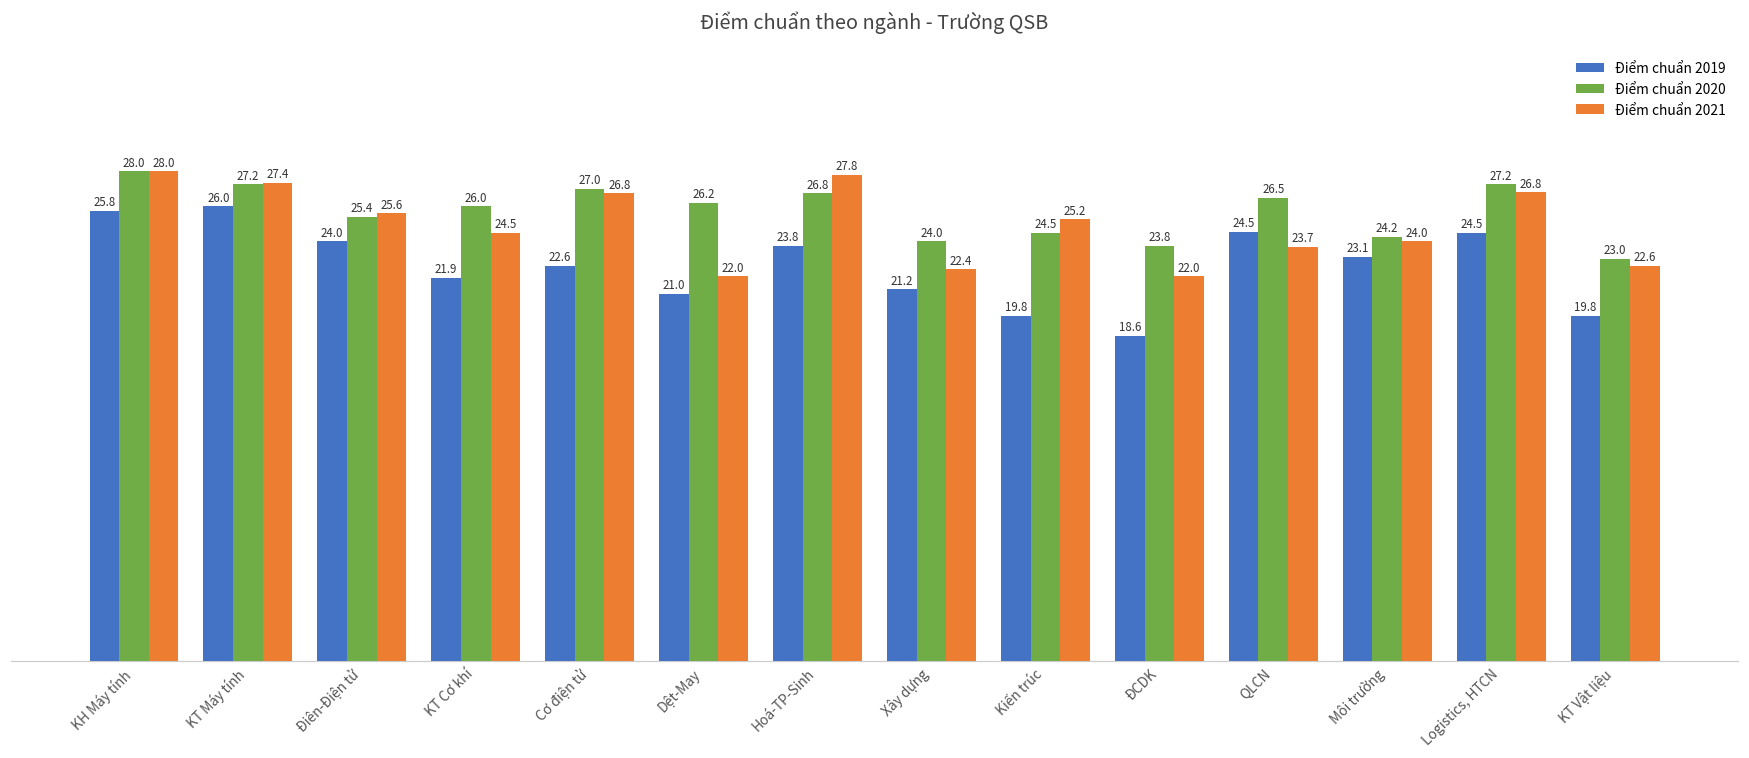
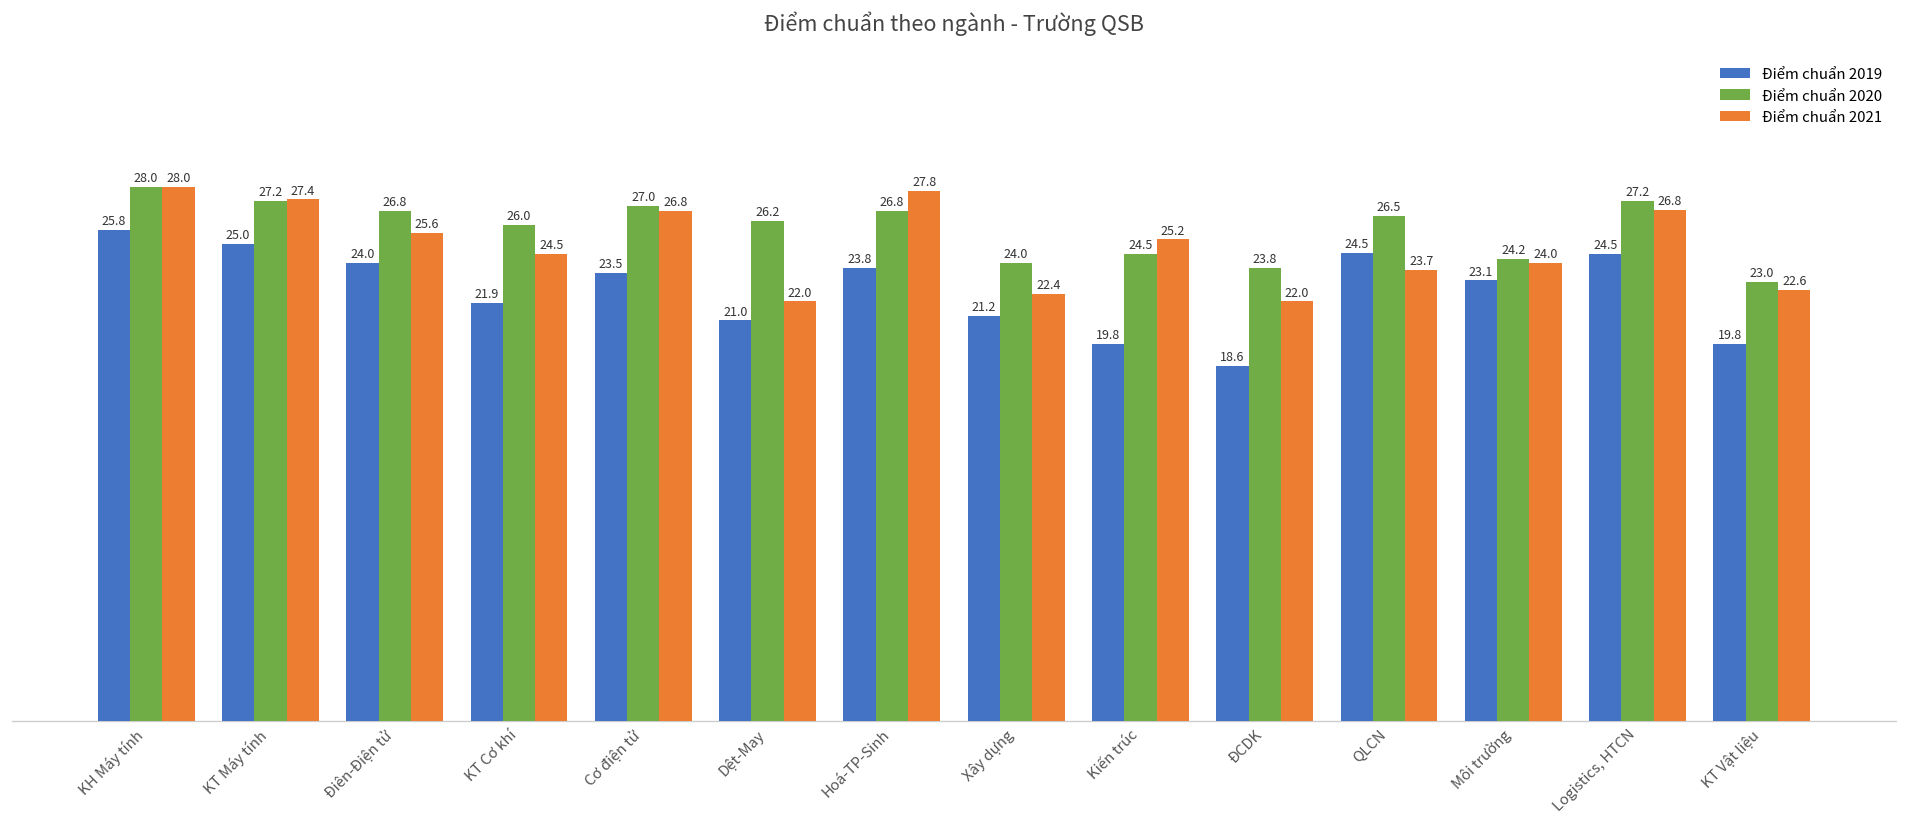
Điểm chuẩn 2019, KT Máy tính: 26.0 -> 25.0
Điểm chuẩn 2020, Điên-Điện tử: 25.4 -> 26.8
Điểm chuẩn 2019, Cơ điện tử: 22.6 -> 23.5
